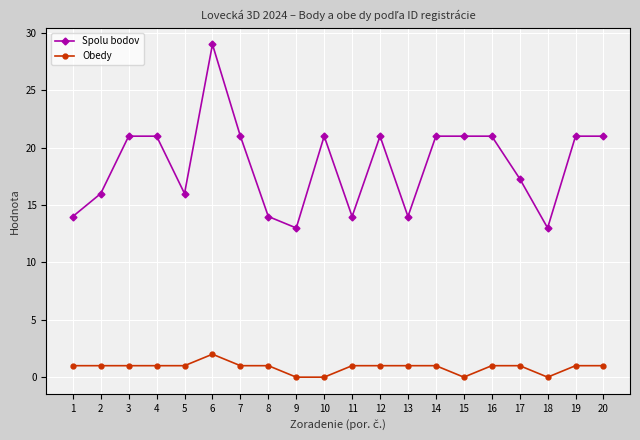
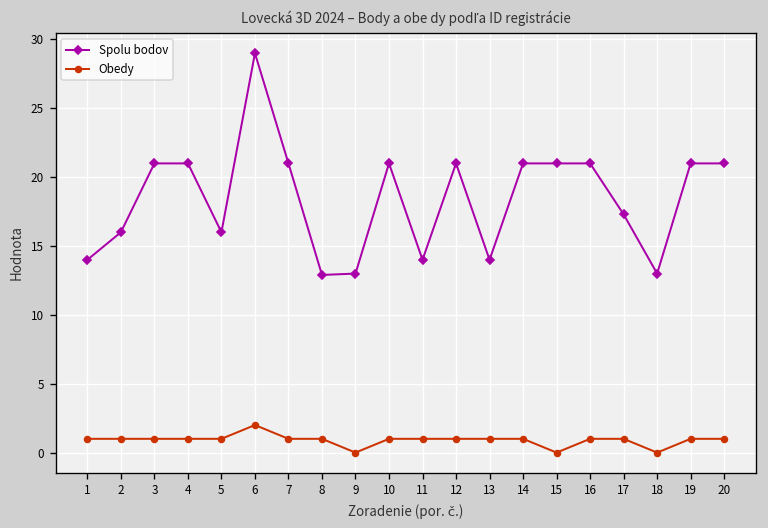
Spolu bodov, 8: 14.0 -> 12.9
Obedy, 10: 0 -> 1
